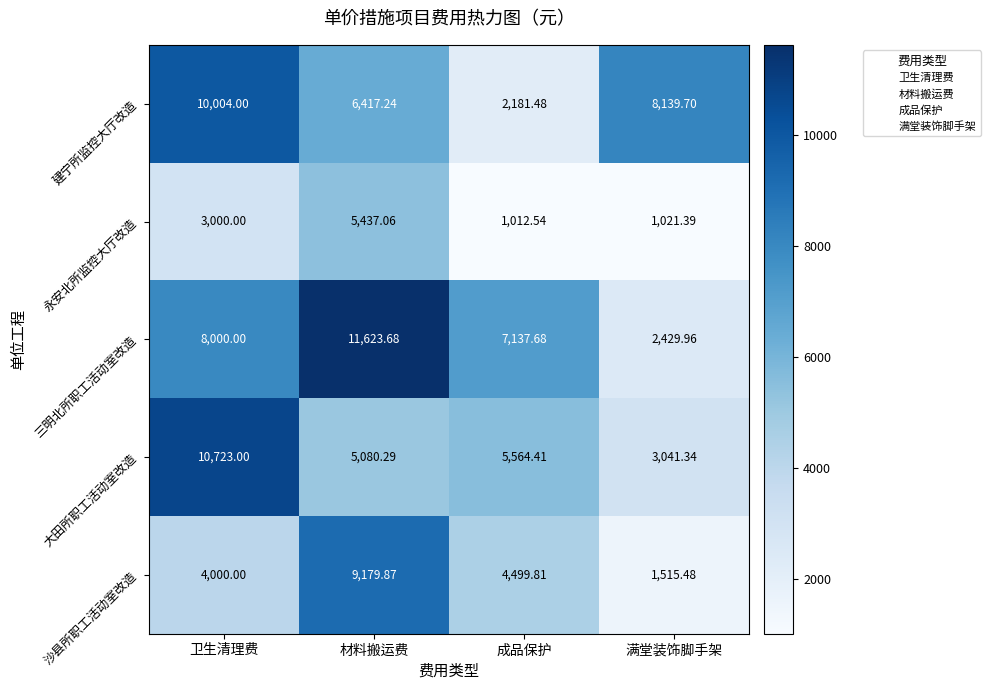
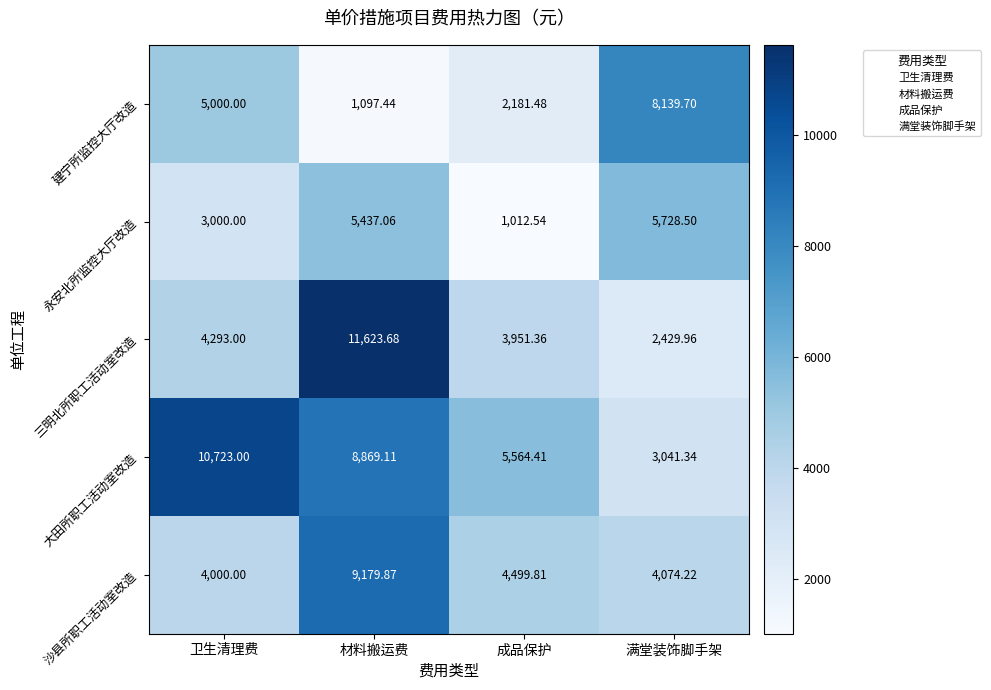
建宁所监控大厅改造, 卫生清理费: 10,004.00 -> 5,000.00
建宁所监控大厅改造, 材料搬运费: 6,417.24 -> 1,097.44
永安北所监控大厅改造, 满堂装饰脚手架: 1,021.39 -> 5,728.50
三明北所职工活动室改造, 卫生清理费: 8,000.00 -> 4,293.00
三明北所职工活动室改造, 成品保护: 7,137.68 -> 3,951.36
大田所职工活动室改造, 材料搬运费: 5,080.29 -> 8,869.11
沙县所职工活动室改造, 满堂装饰脚手架: 1,515.48 -> 4,074.22
